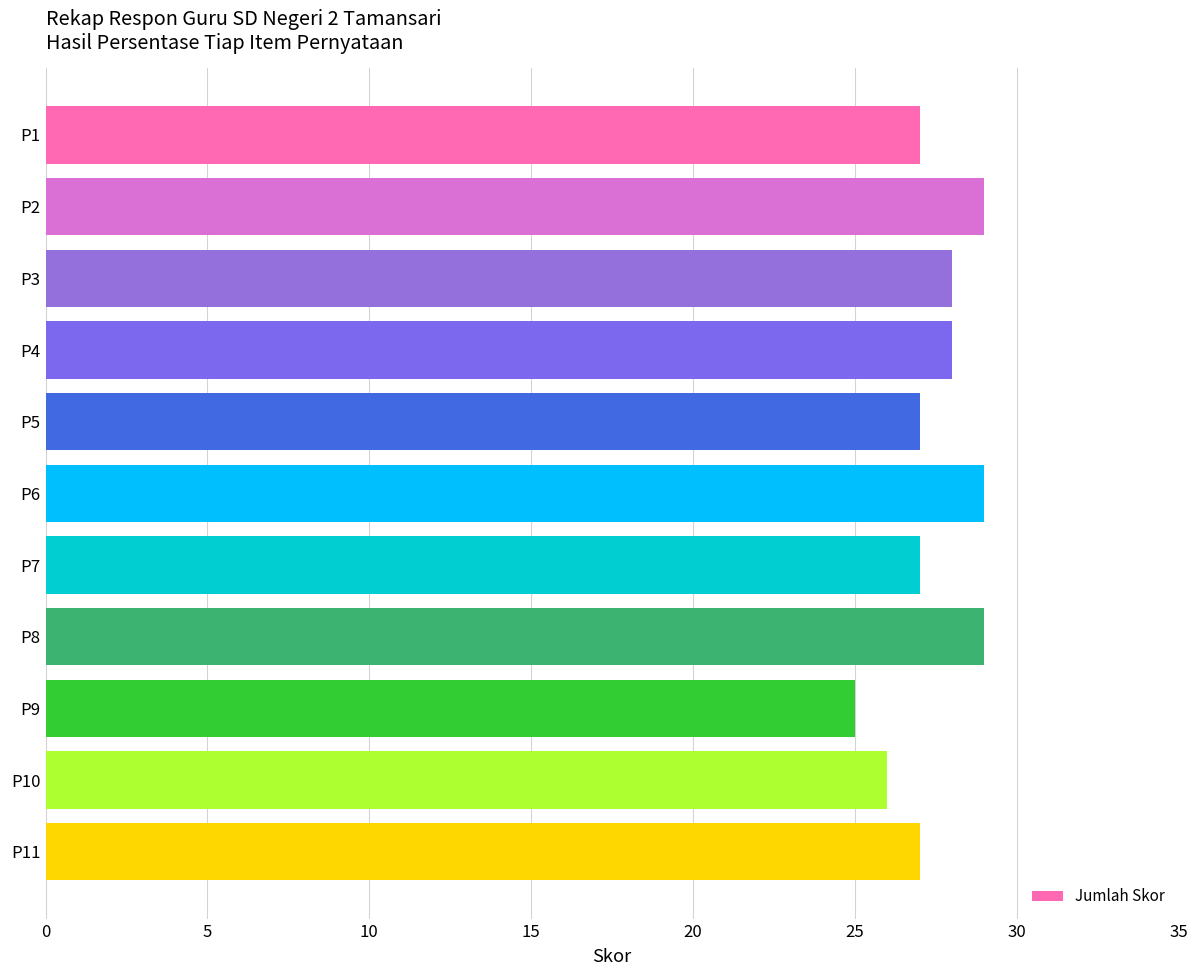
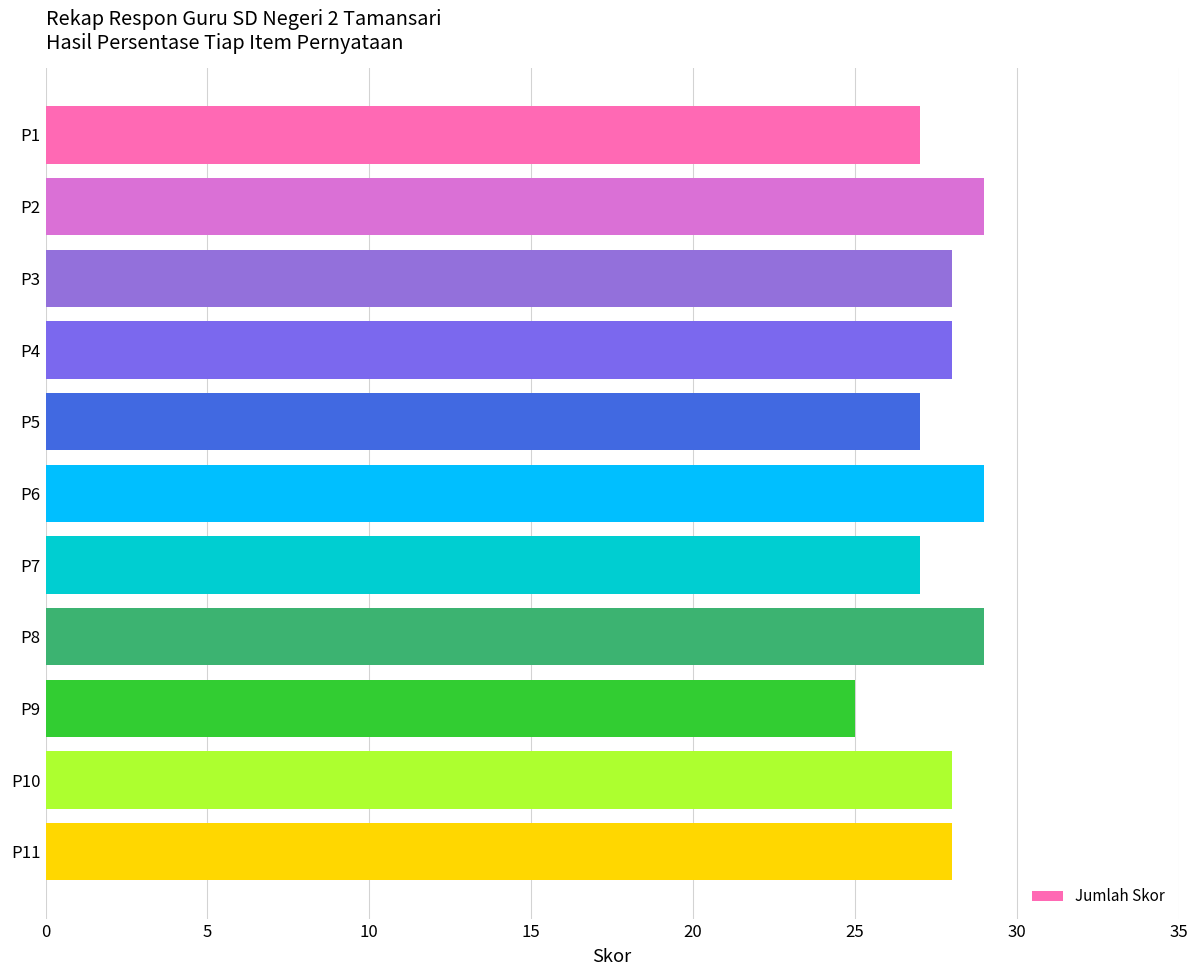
P10: 26 -> 28
P11: 27 -> 28
